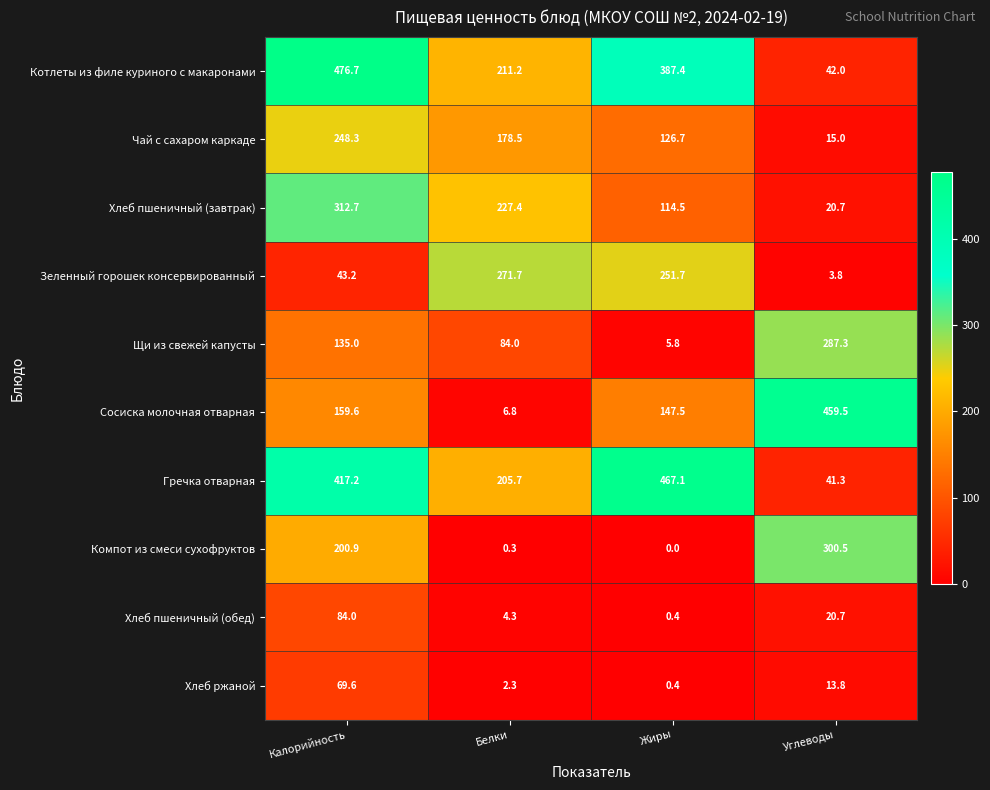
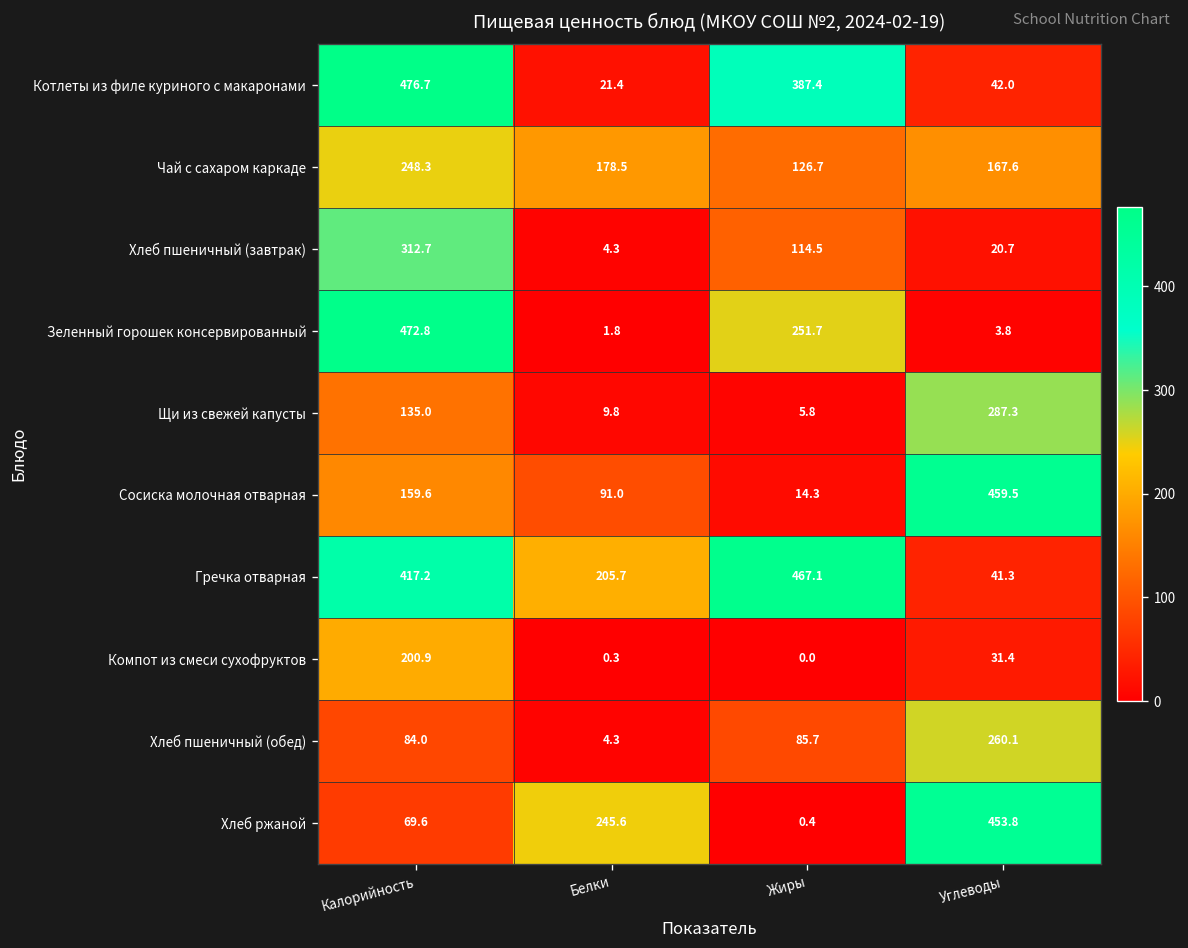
Котлеты из филе куриного с макаронами, Белки: 211.2 -> 21.4
Чай с сахаром каркаде, Углеводы: 15.0 -> 167.6
Хлеб пшеничный (завтрак), Белки: 227.4 -> 4.3
Зеленный горошек консервированный, Калорийность: 43.2 -> 472.8
Зеленный горошек консервированный, Белки: 271.7 -> 1.8
Щи из свежей капусты, Белки: 84.0 -> 9.8
Сосиска молочная отварная, Белки: 6.8 -> 91.0
Сосиска молочная отварная, Жиры: 147.5 -> 14.3
Компот из смеси сухофруктов, Углеводы: 300.5 -> 31.4
Хлеб пшеничный (обед), Жиры: 0.4 -> 85.7
Хлеб пшеничный (обед), Углеводы: 20.7 -> 260.1
Хлеб ржаной, Белки: 2.3 -> 245.6
Хлеб ржаной, Углеводы: 13.8 -> 453.8
